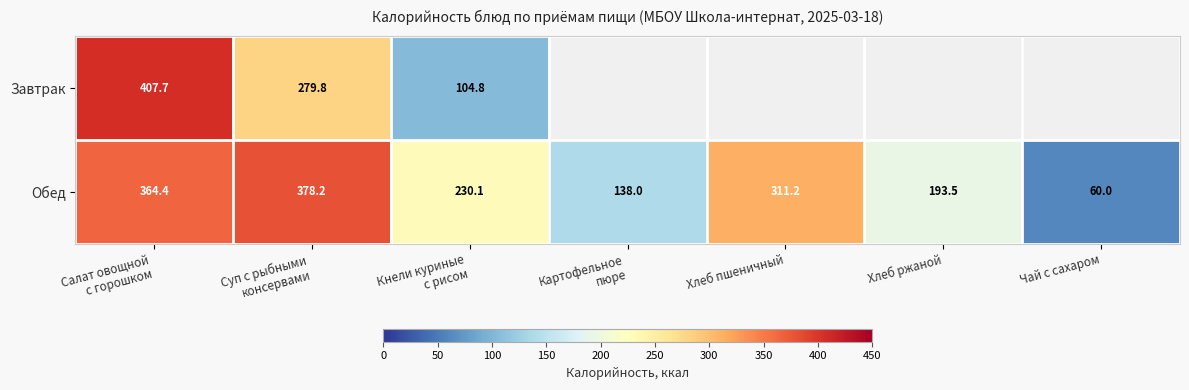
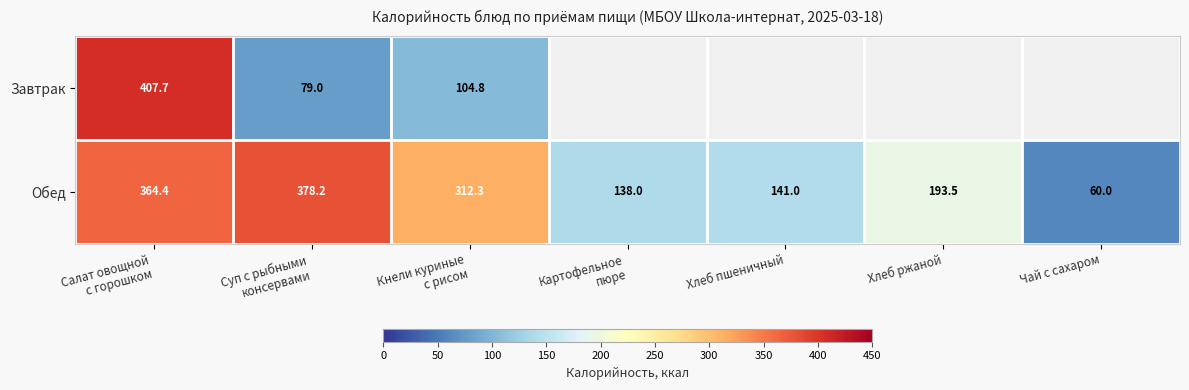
Завтрак, Суп с рыбными консервами: 279.8 -> 79.0
Обед, Кнели куриные с рисом: 230.1 -> 312.3
Обед, Хлеб пшеничный: 311.2 -> 141.0
